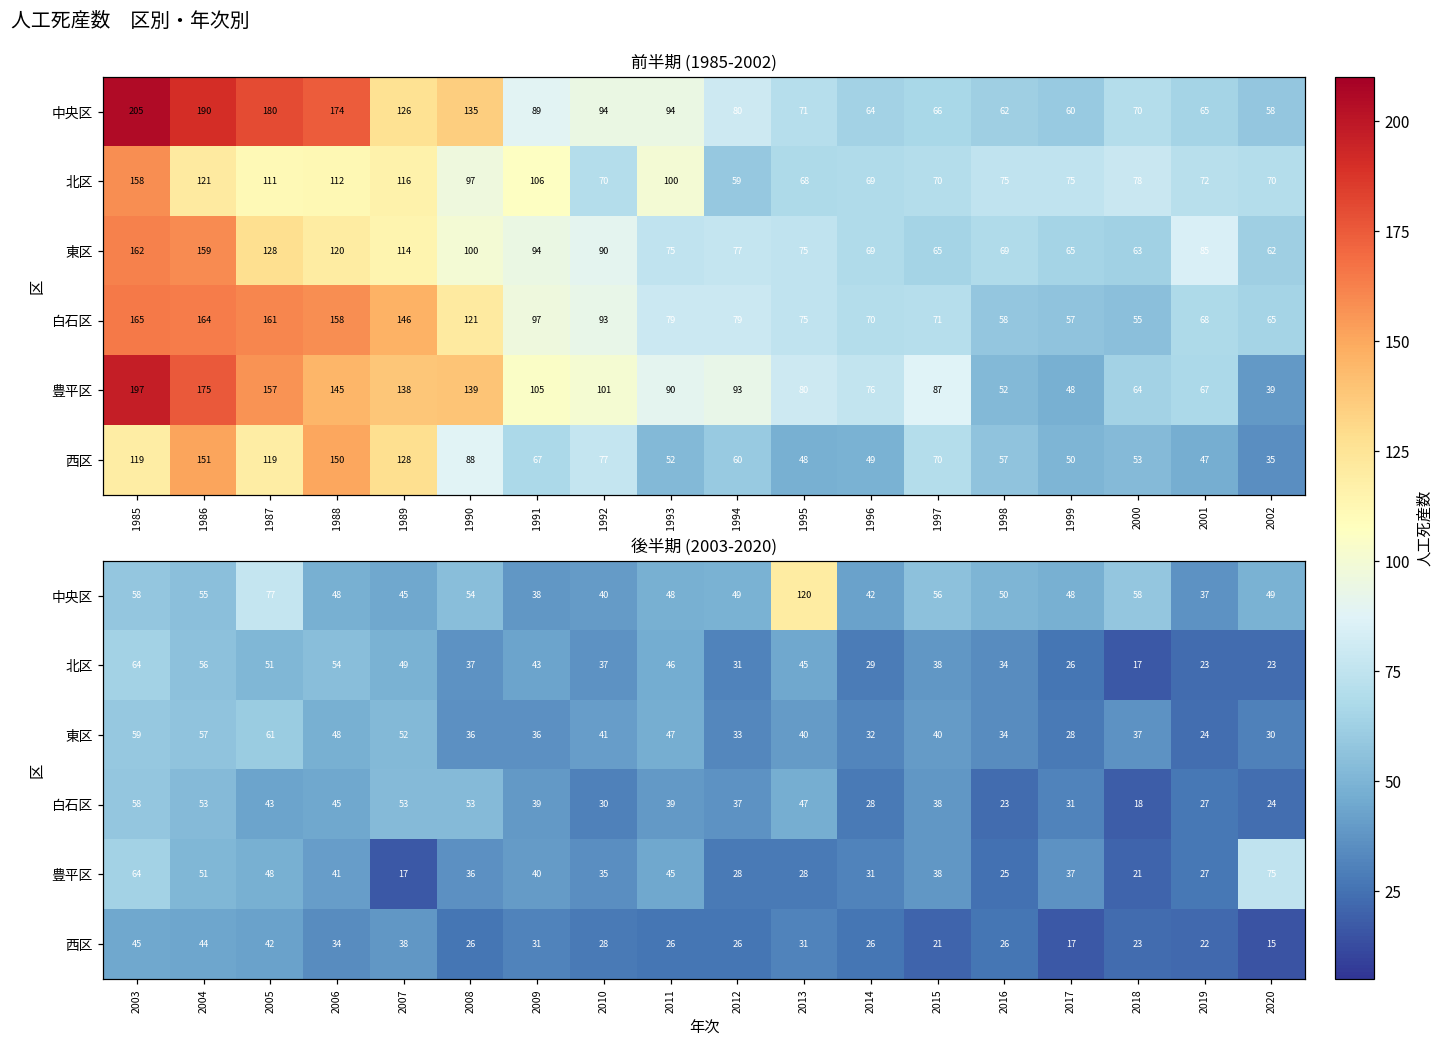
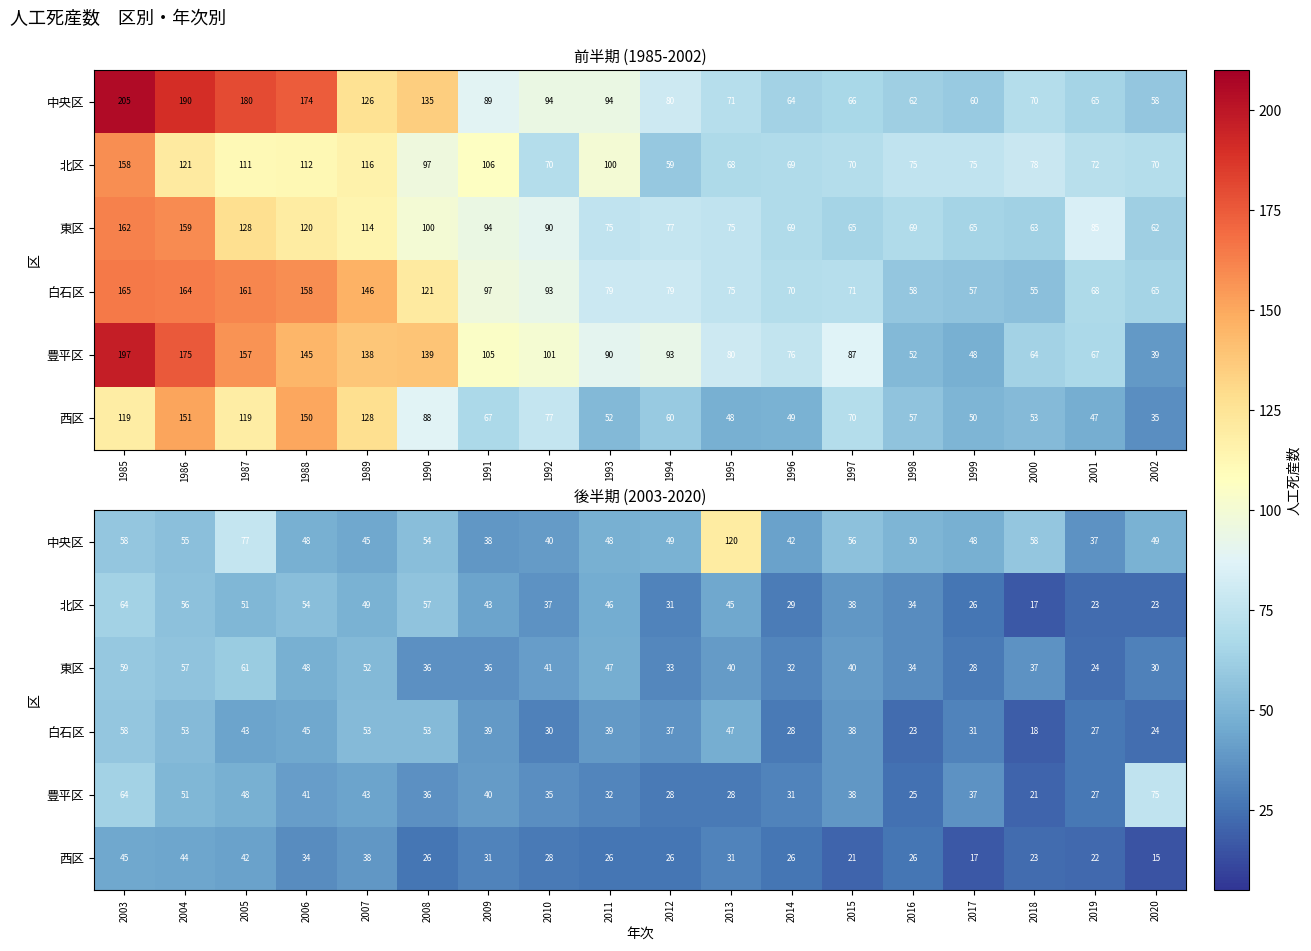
後半期 (2003-2020), 北区, 2008: 37 -> 57
後半期 (2003-2020), 豊平区, 2007: 17 -> 43
後半期 (2003-2020), 豊平区, 2011: 45 -> 32
